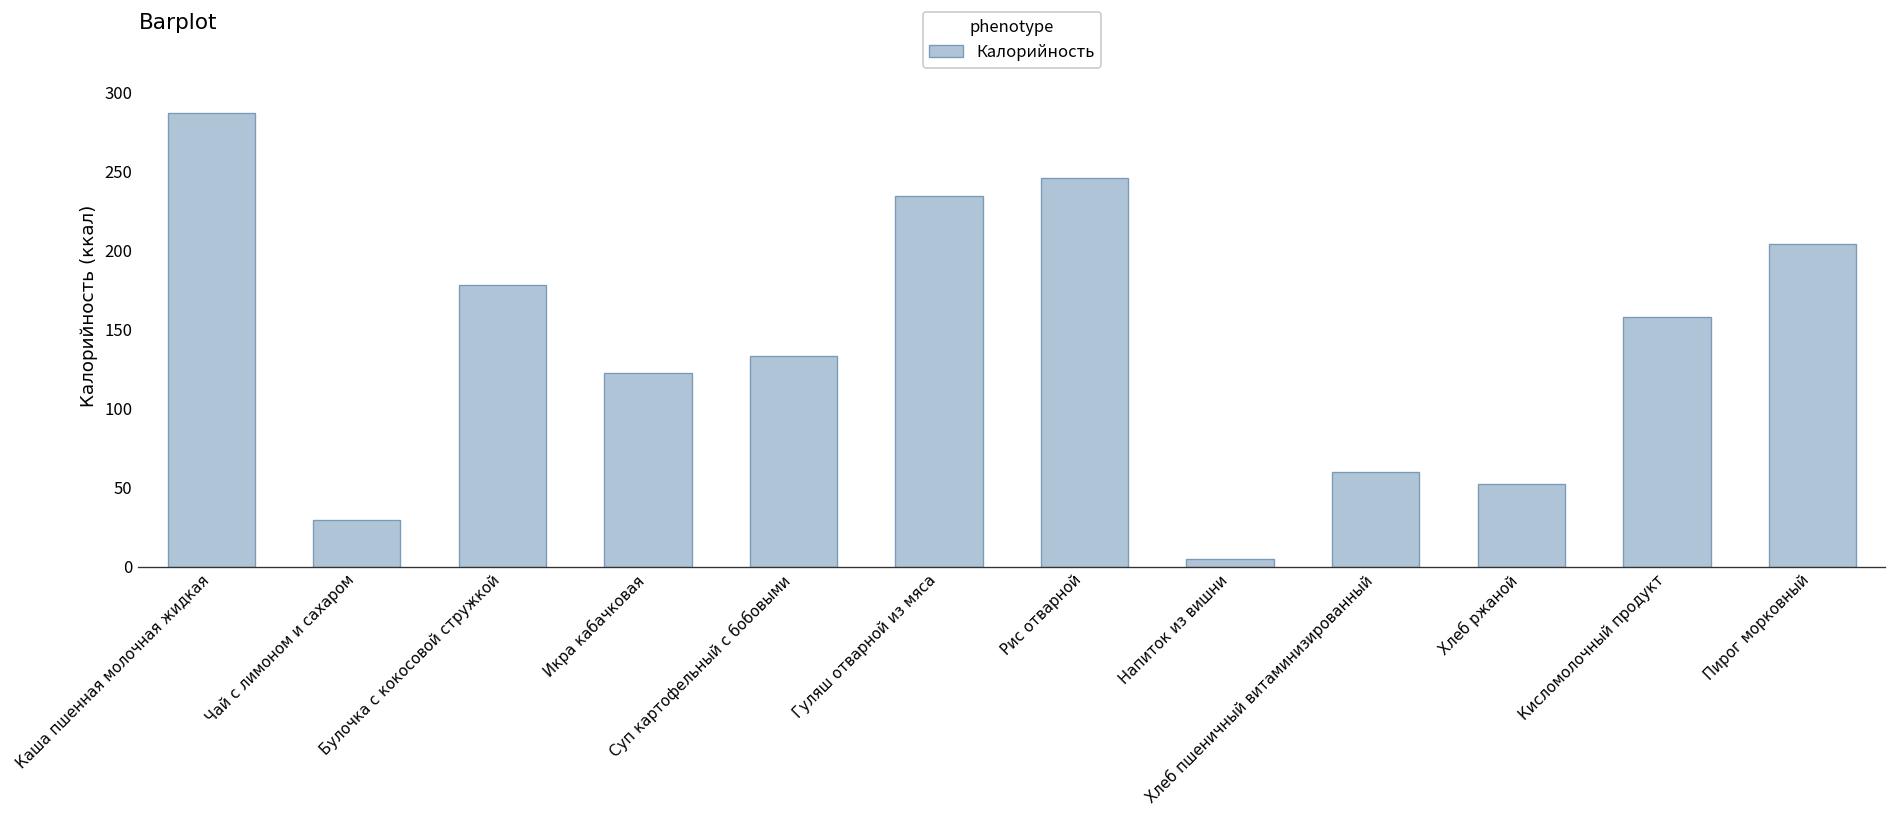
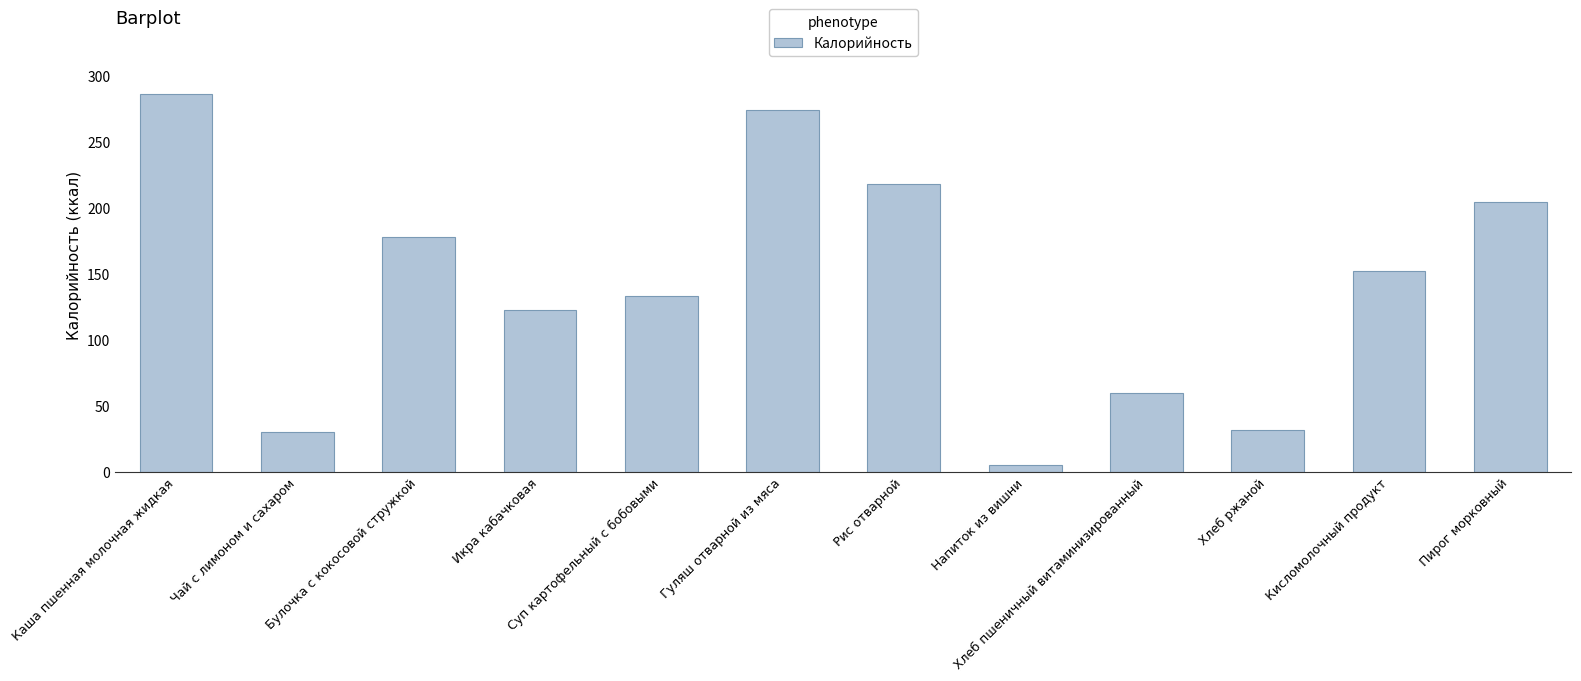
Гуляш отварной из мяса: 234 -> 274
Рис отварной: 246 -> 218
Хлеб ржаной: 52 -> 32
Кисломолочный продукт: 158 -> 152
